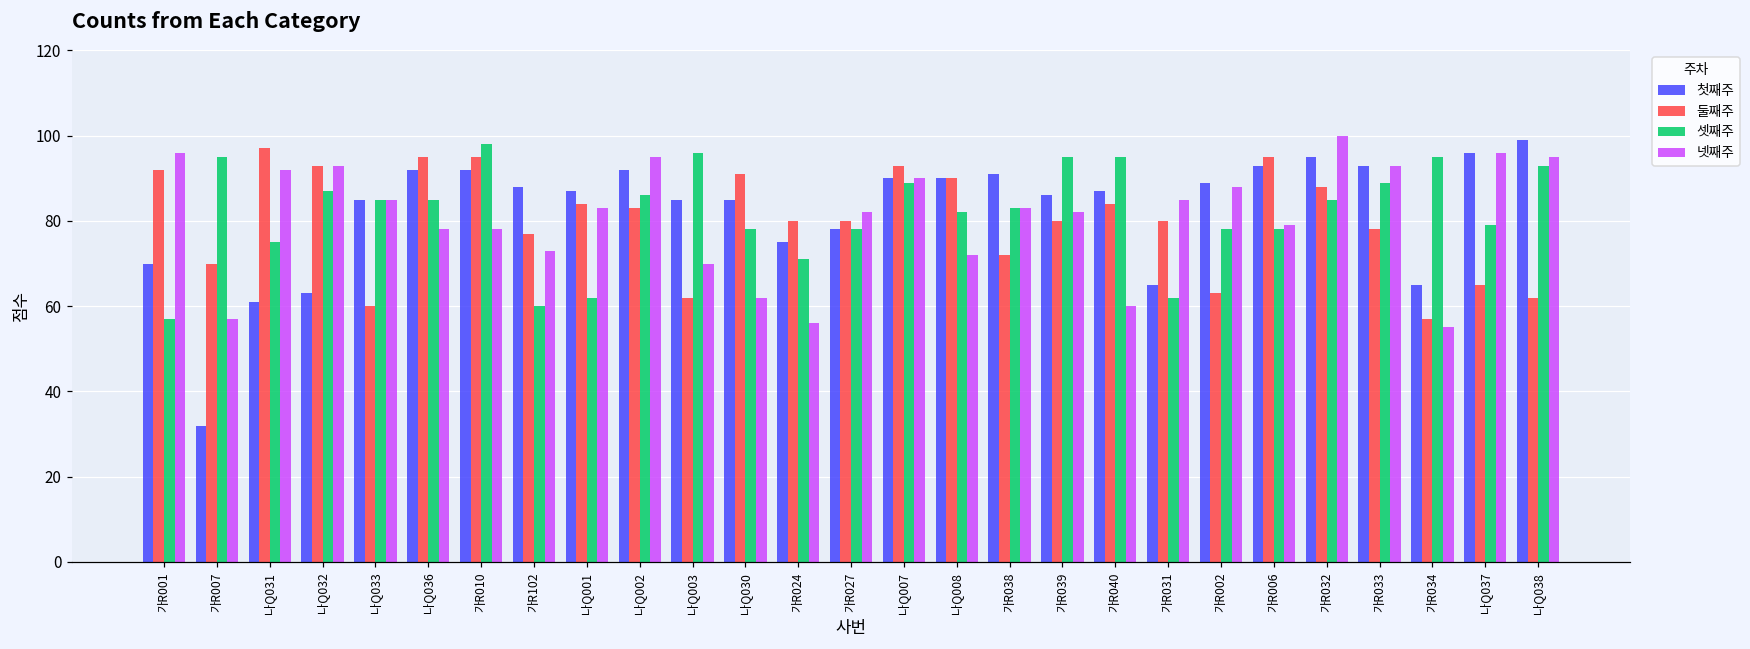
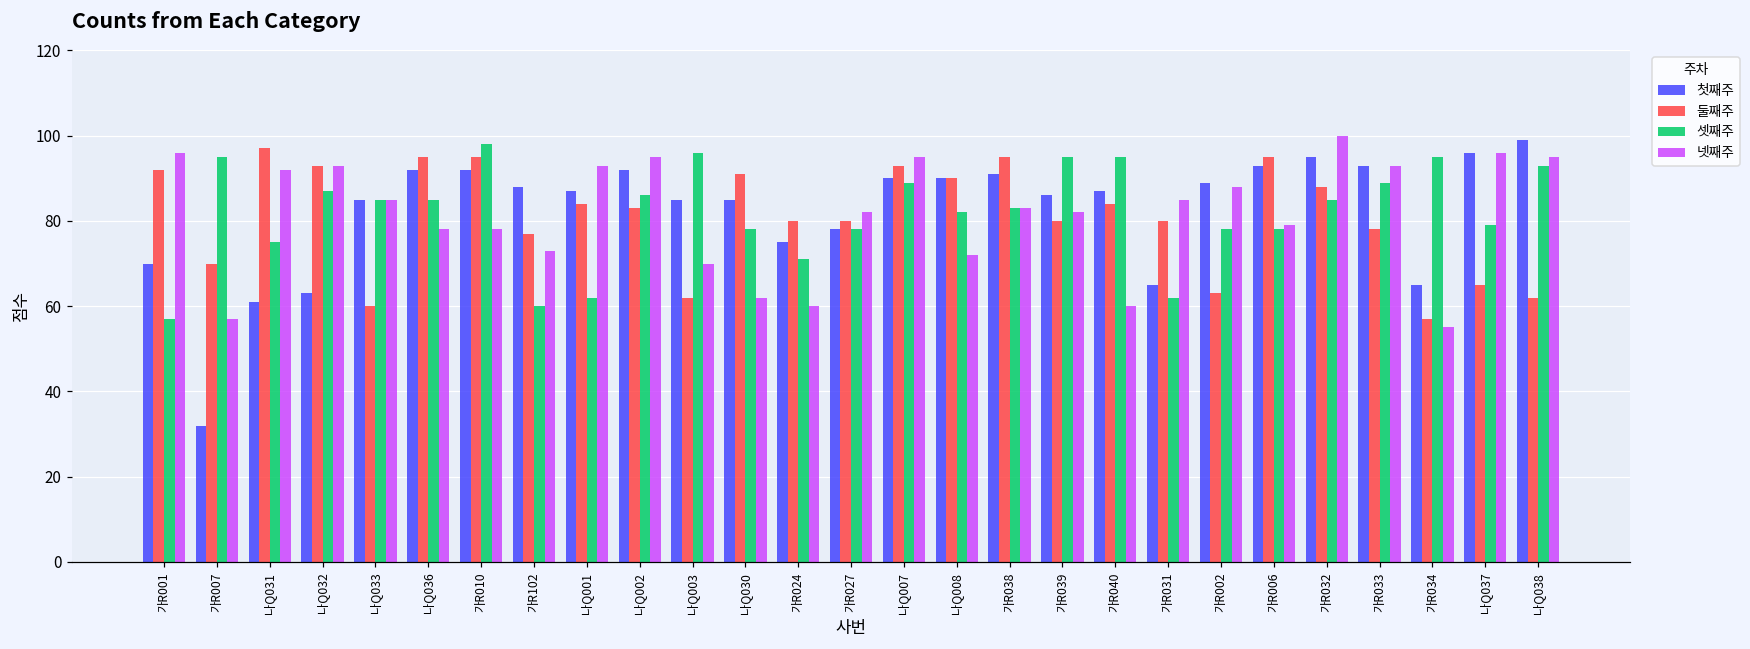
넷째주, 나Q001: 83 -> 93
넷째주, 가R024: 56 -> 60
넷째주, 나Q007: 90 -> 95
둘째주, 가R038: 72 -> 95
